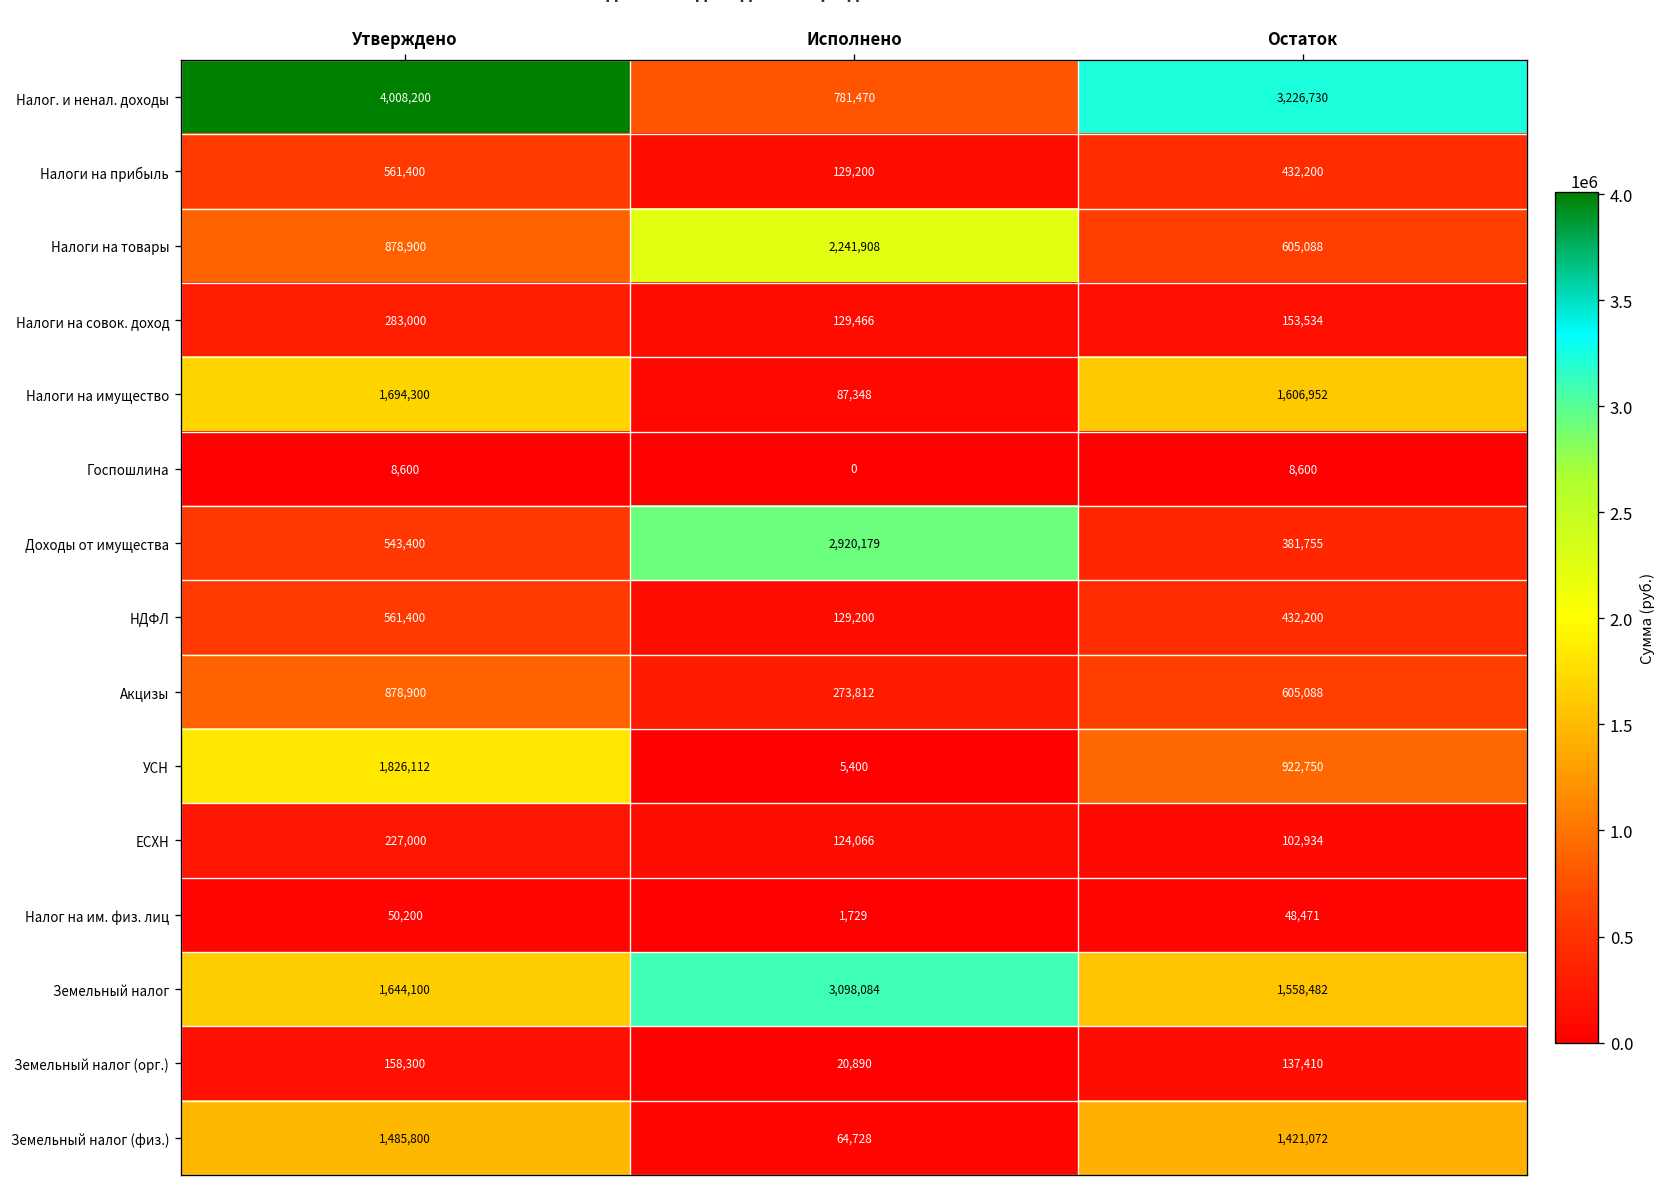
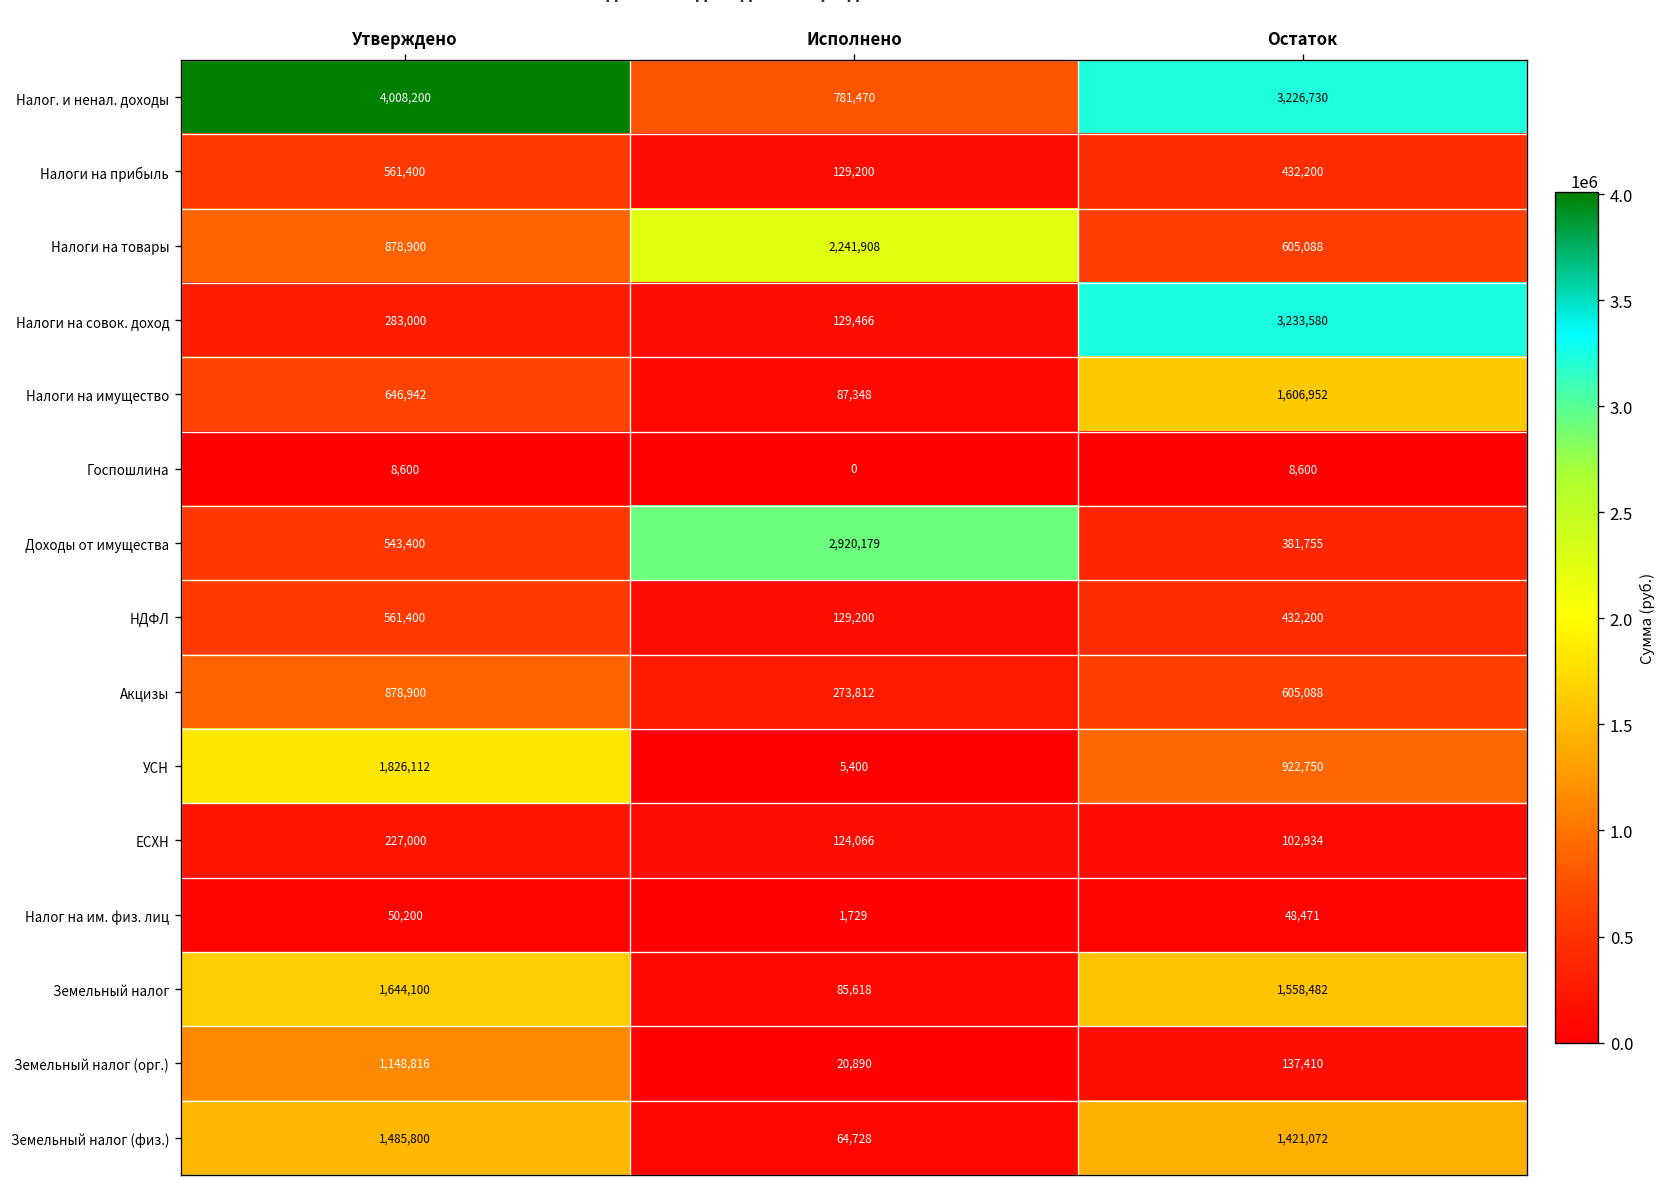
Налоги на совок. доход, Остаток: 153,534 -> 3,233,580
Налоги на имущество, Утверждено: 1,694,300 -> 646,942
Земельный налог, Исполнено: 3,098,084 -> 85,618
Земельный налог (орг.), Утверждено: 158,300 -> 1,148,816
